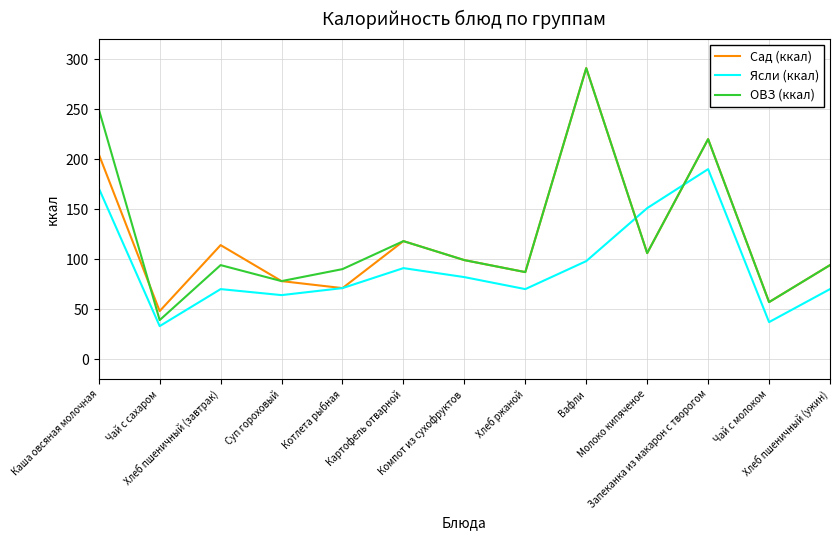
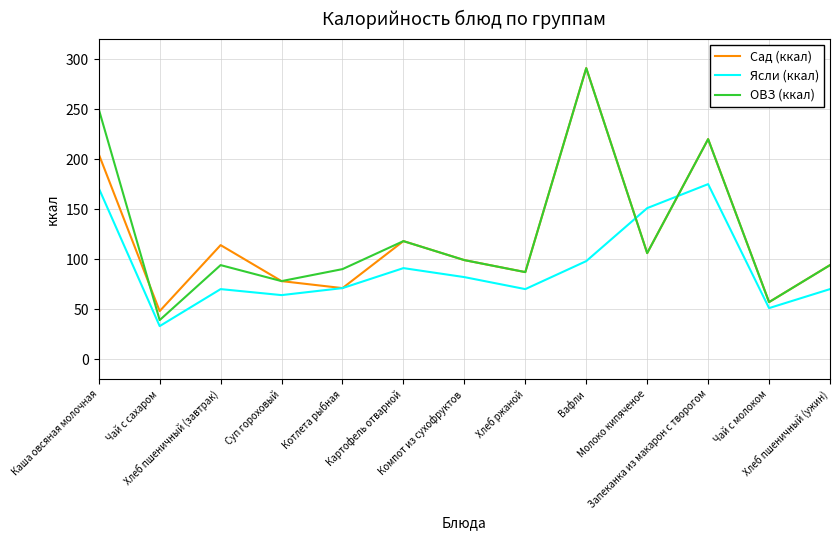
Ясли (ккал), Запеканка из макарон с творогом: 190 -> 180
Ясли (ккал), Чай с молоком: 40 -> 50
